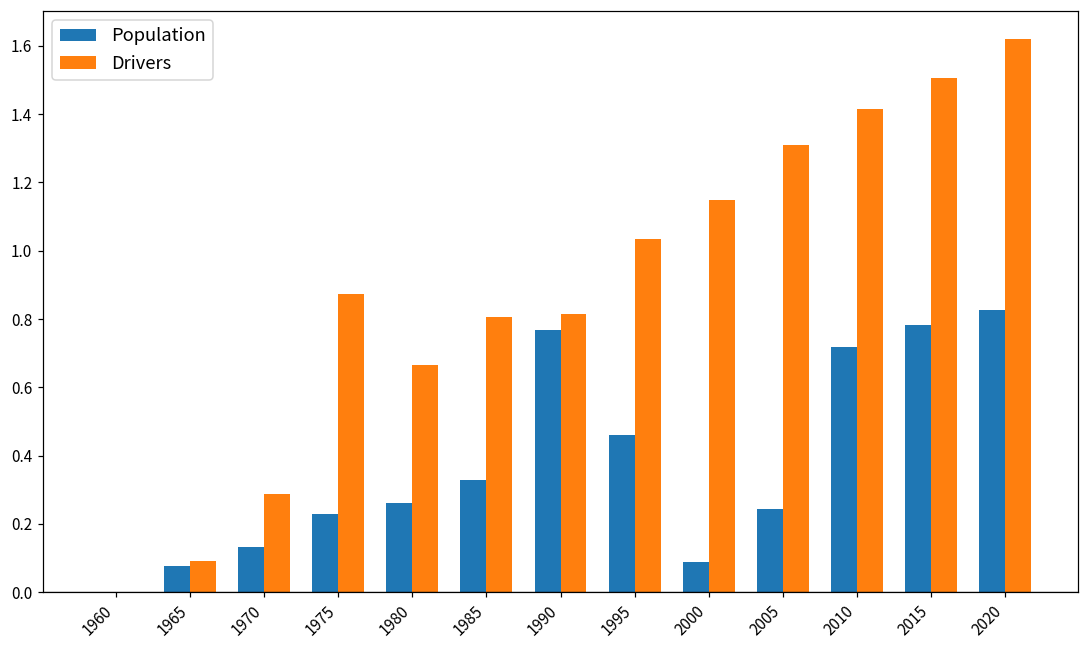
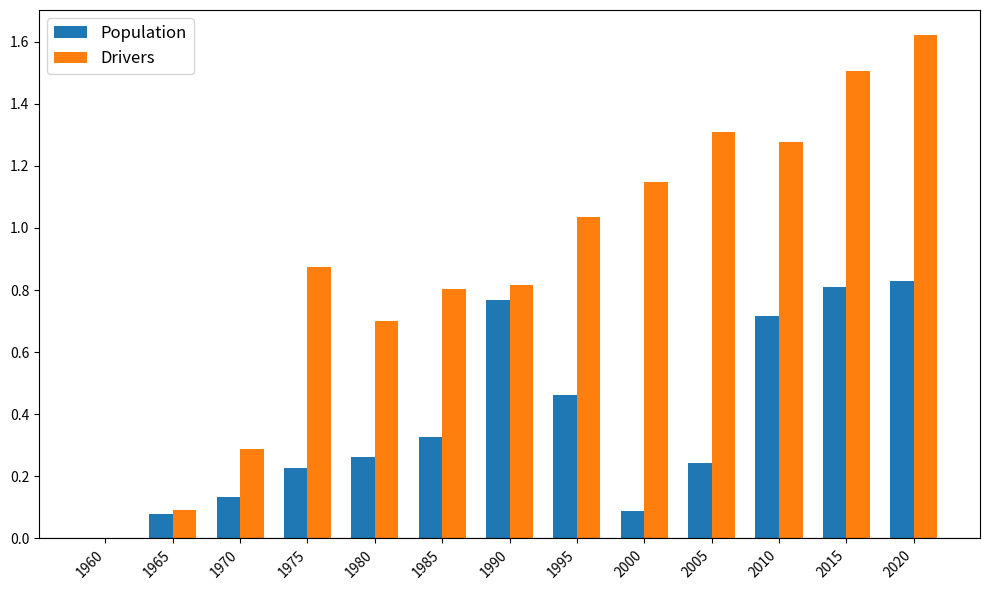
Drivers, 1980: 0.67 -> 0.70
Drivers, 2010: 1.41 -> 1.28
Population, 2015: 0.78 -> 0.81
